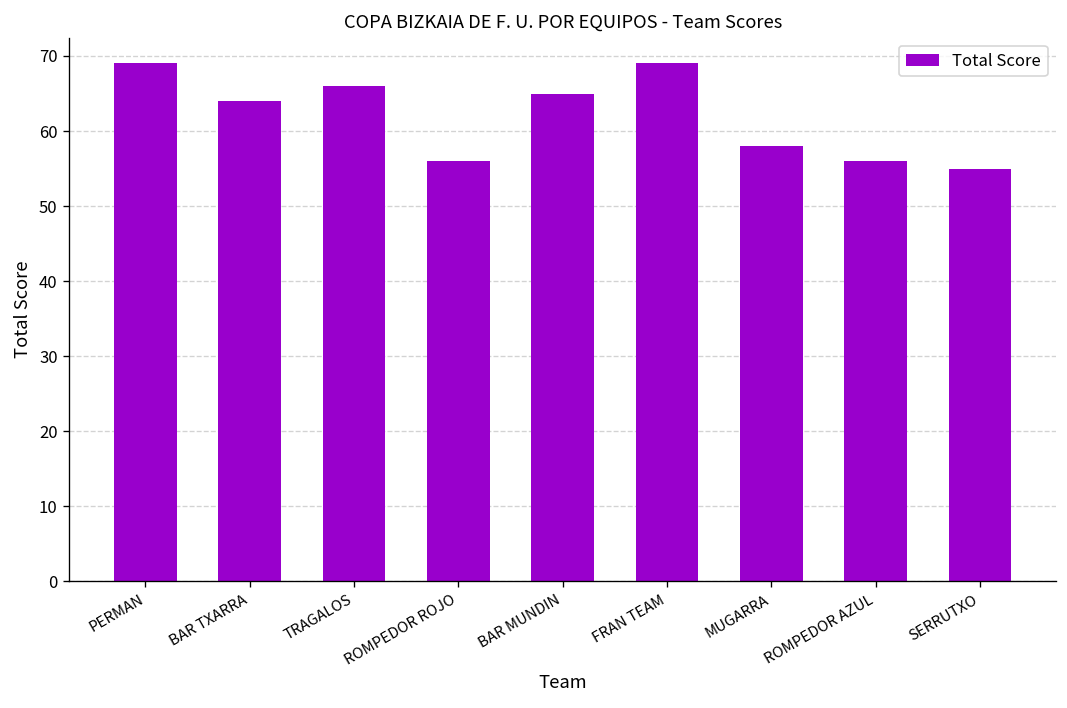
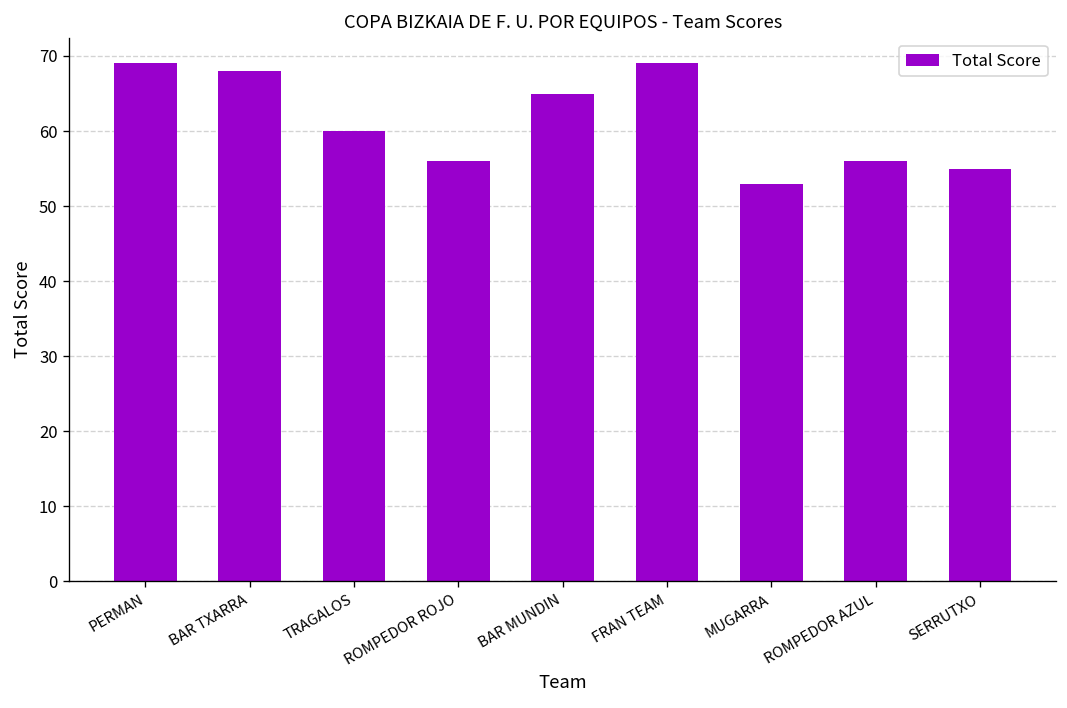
BAR TXARRA: 64 -> 68
TRAGALOS: 66 -> 60
MUGARRA: 58 -> 53
